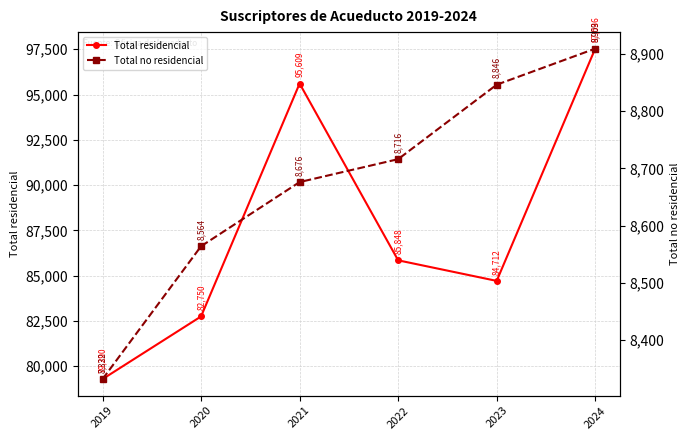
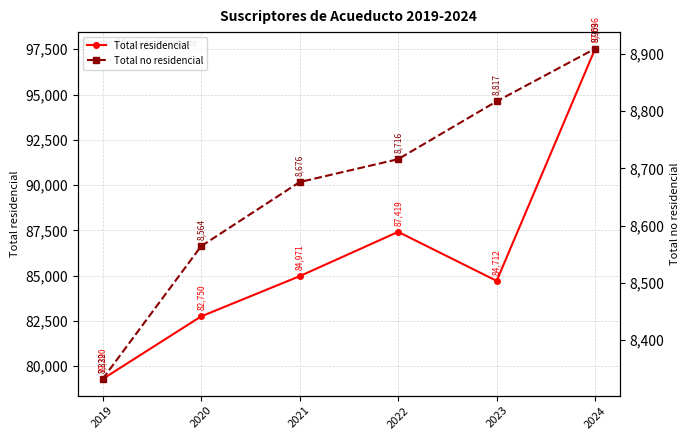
Total residencial, 2021: 95,609 -> 84,971
Total residencial, 2022: 85,848 -> 87,419
Total no residencial, 2023: 8,846 -> 8,817
